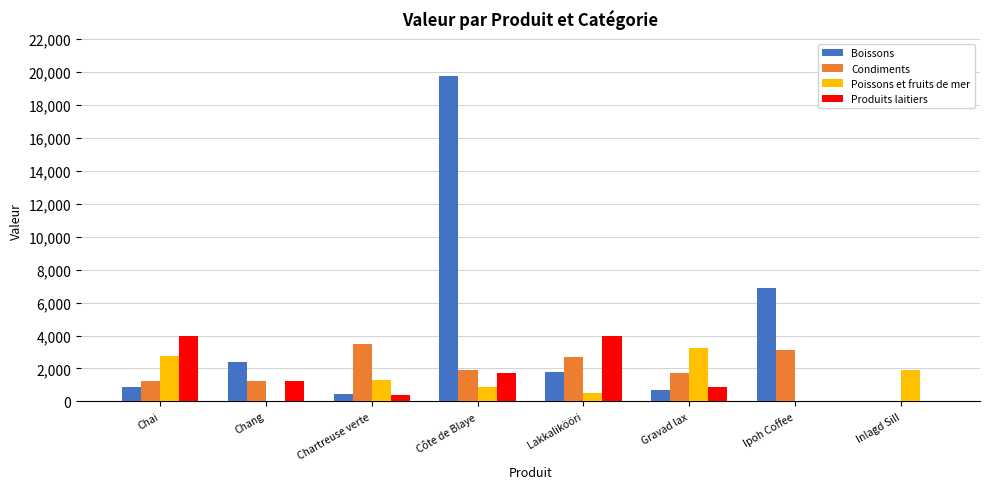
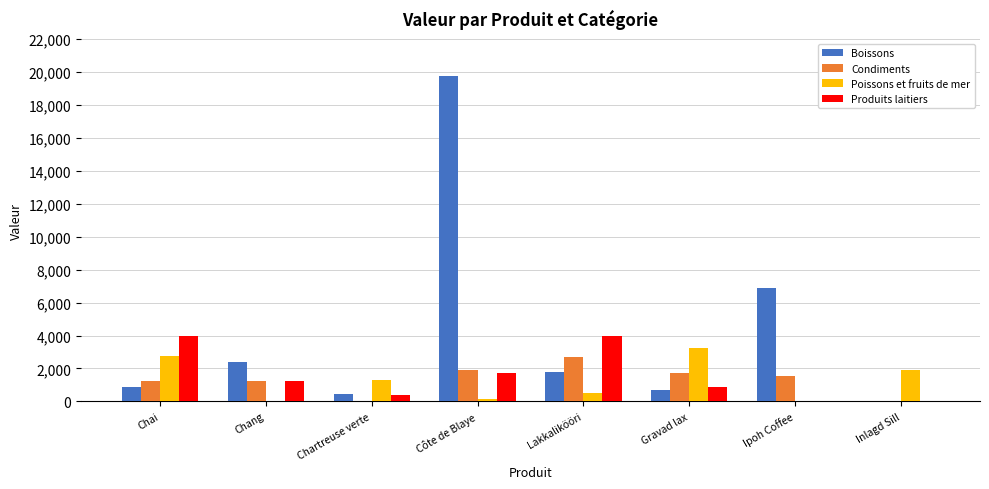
Condiments, Chartreuse verte: 3,500 -> 0
Poissons et fruits de mer, Côte de Blaye: 900 -> 200
Condiments, Ipoh Coffee: 3,100 -> 1,500
